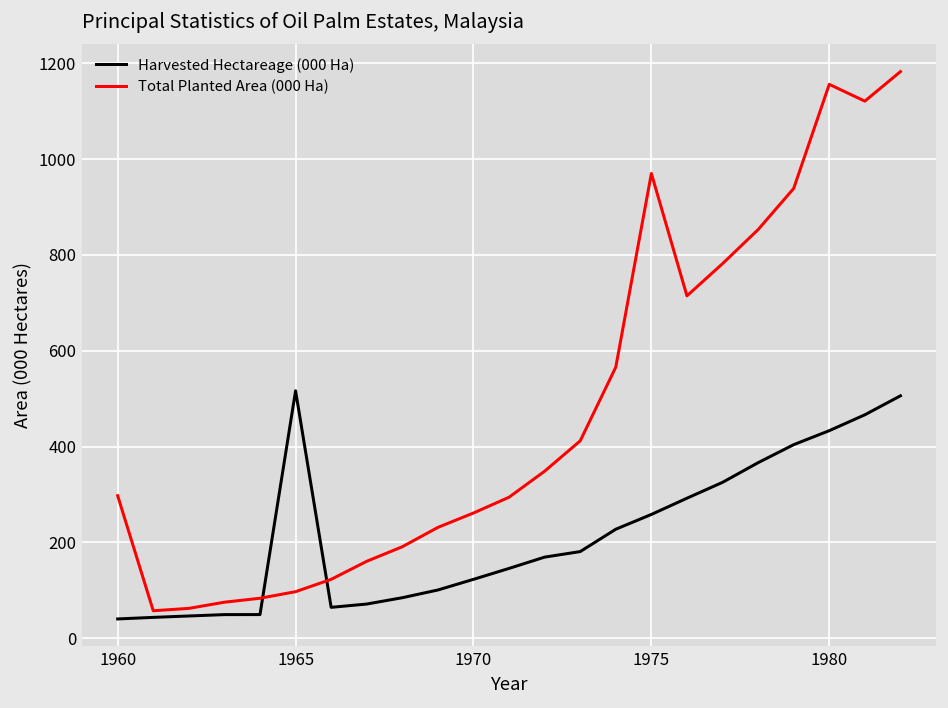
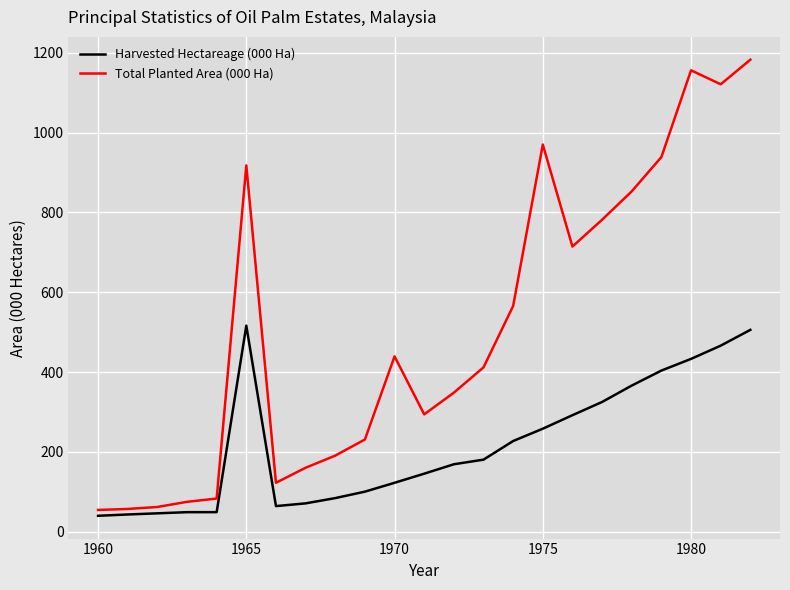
Total Planted Area (000 Ha), 1960: 300 -> 50
Total Planted Area (000 Ha), 1965: 100 -> 920
Total Planted Area (000 Ha), 1970: 260 -> 440
